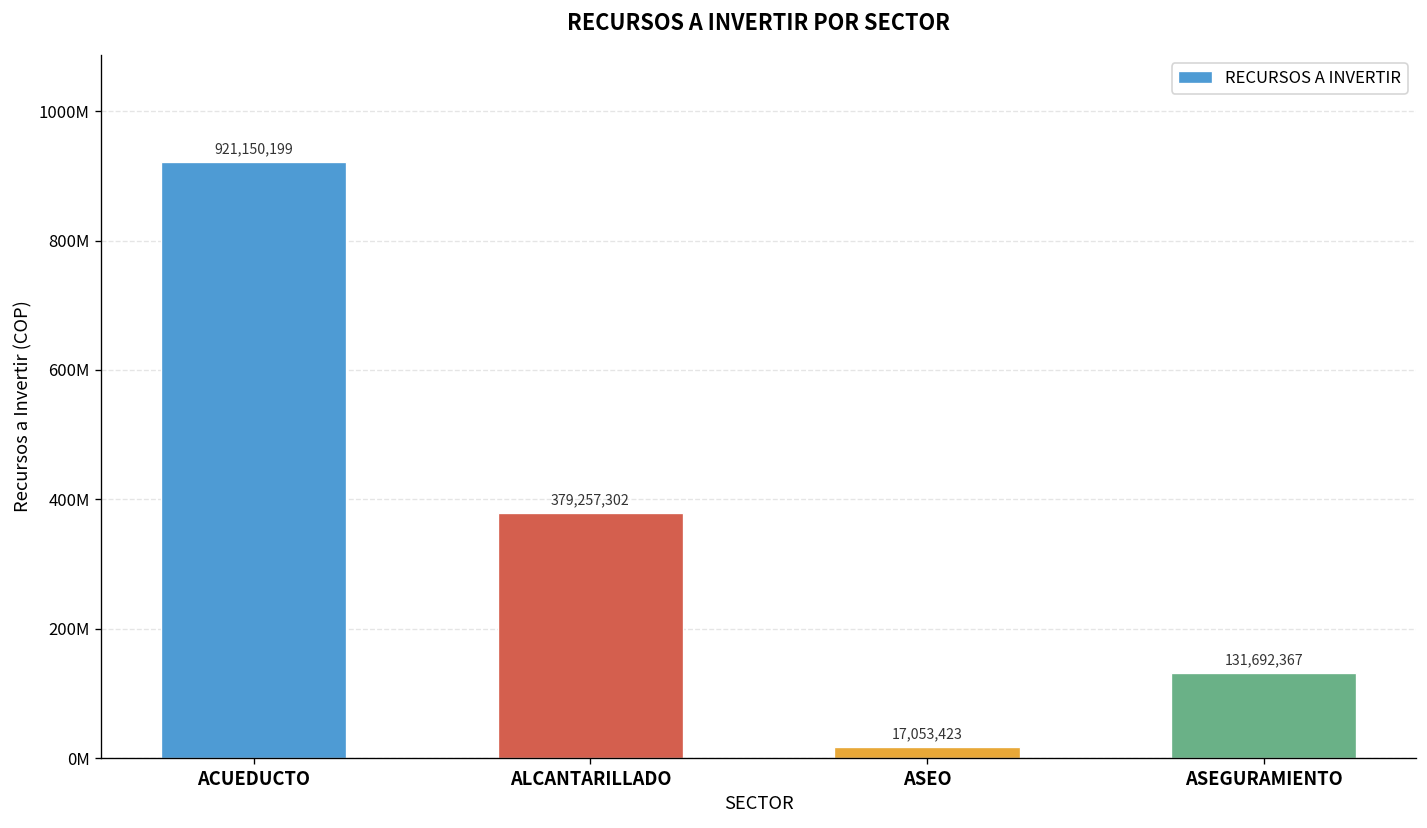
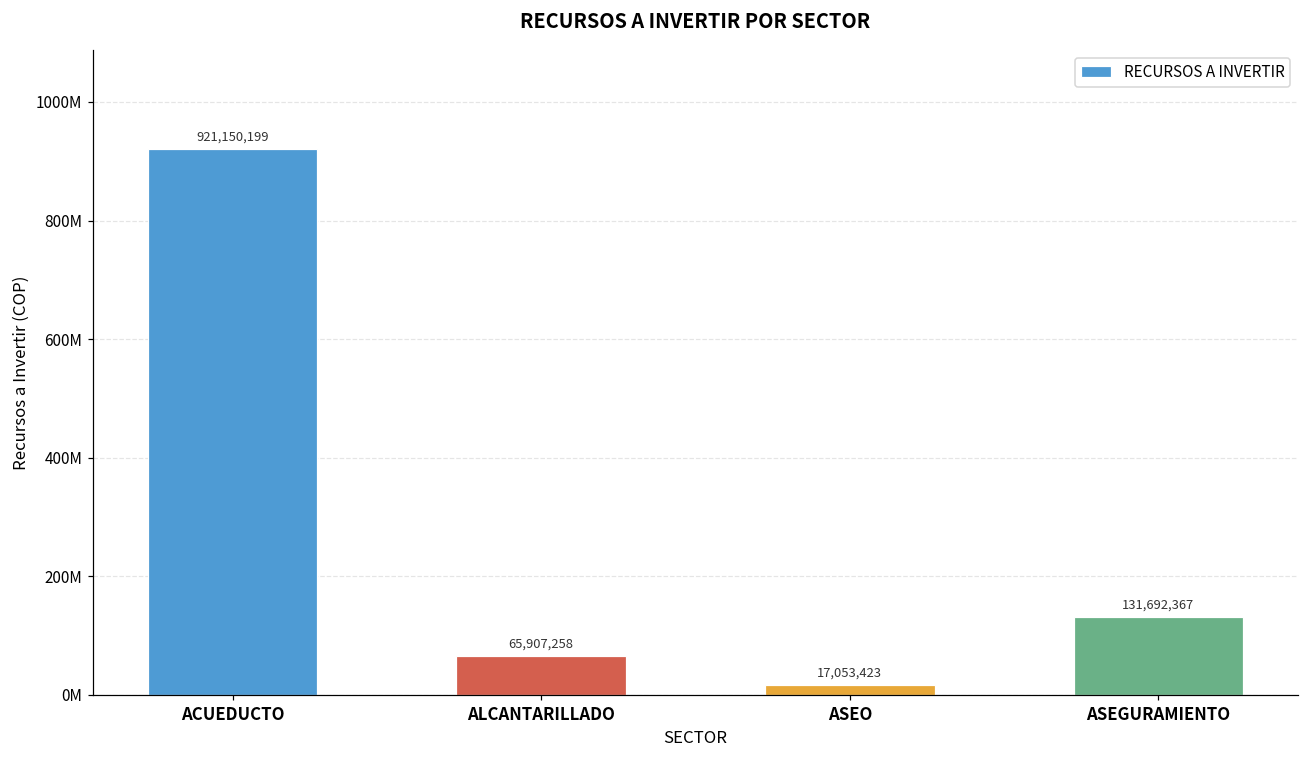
ALCANTARILLADO: 379,257,302 -> 65,907,258
